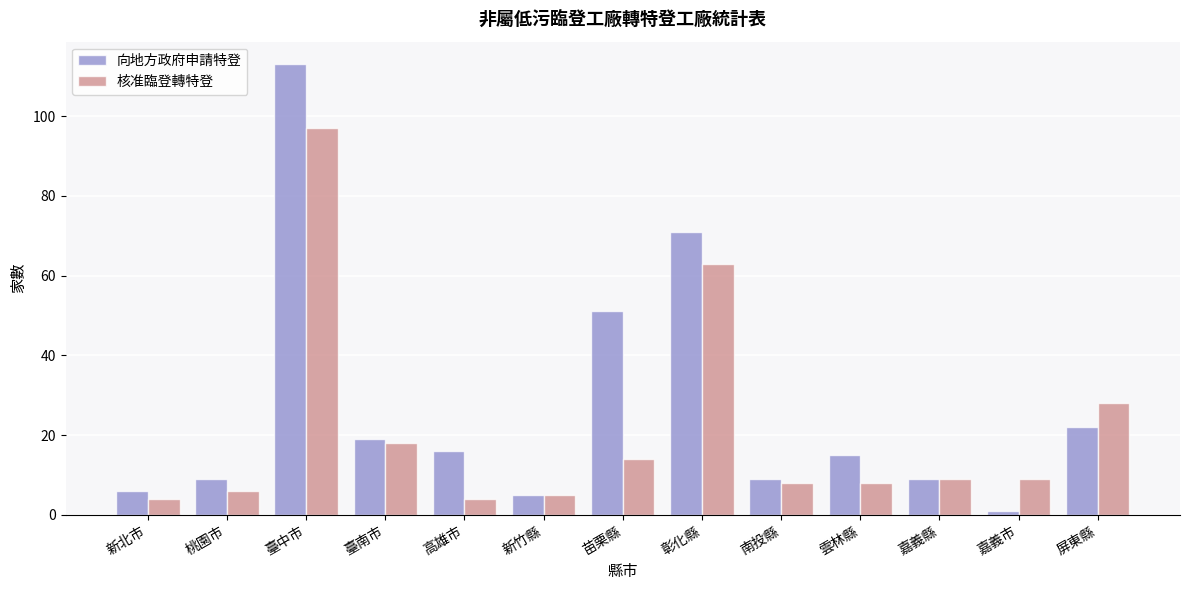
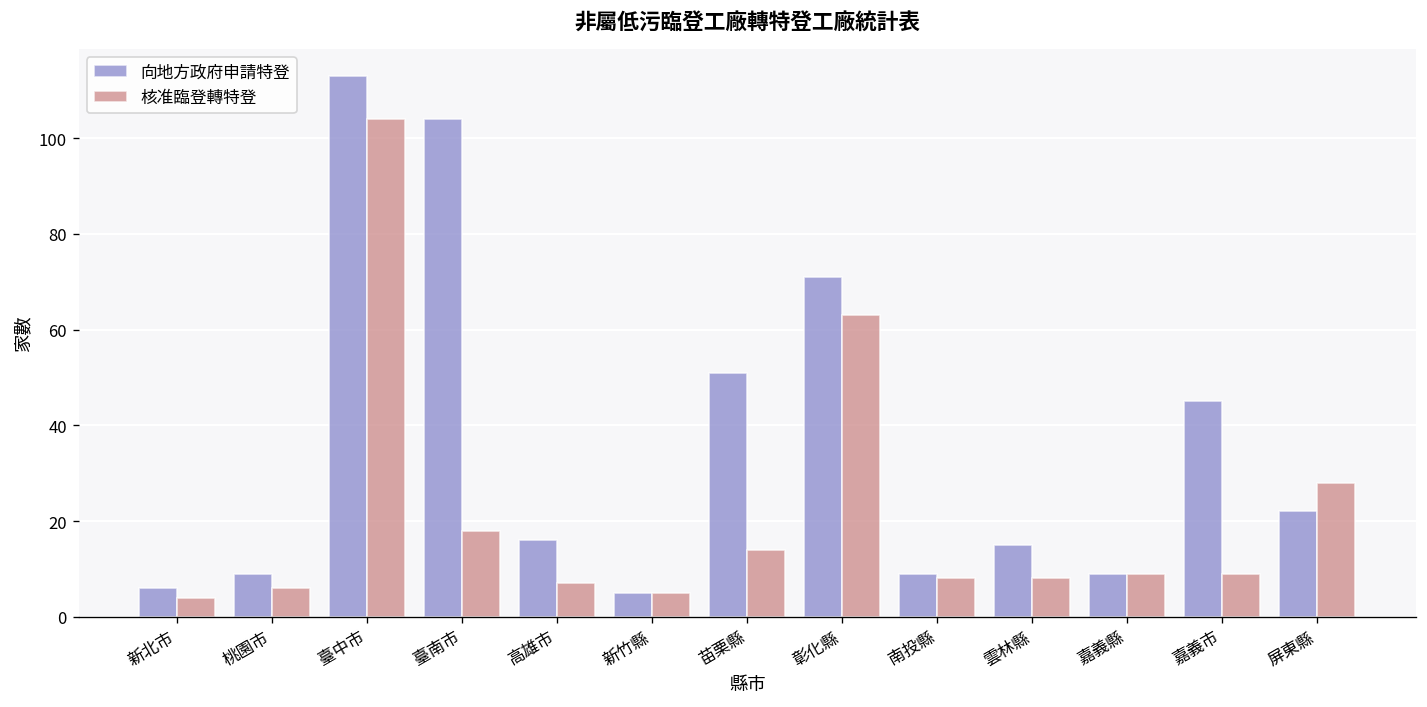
核准臨登轉特登, 臺中市: 97 -> 104
向地方政府申請特登, 臺南市: 19 -> 104
核准臨登轉特登, 高雄市: 4 -> 7
向地方政府申請特登, 嘉義市: 1 -> 45
